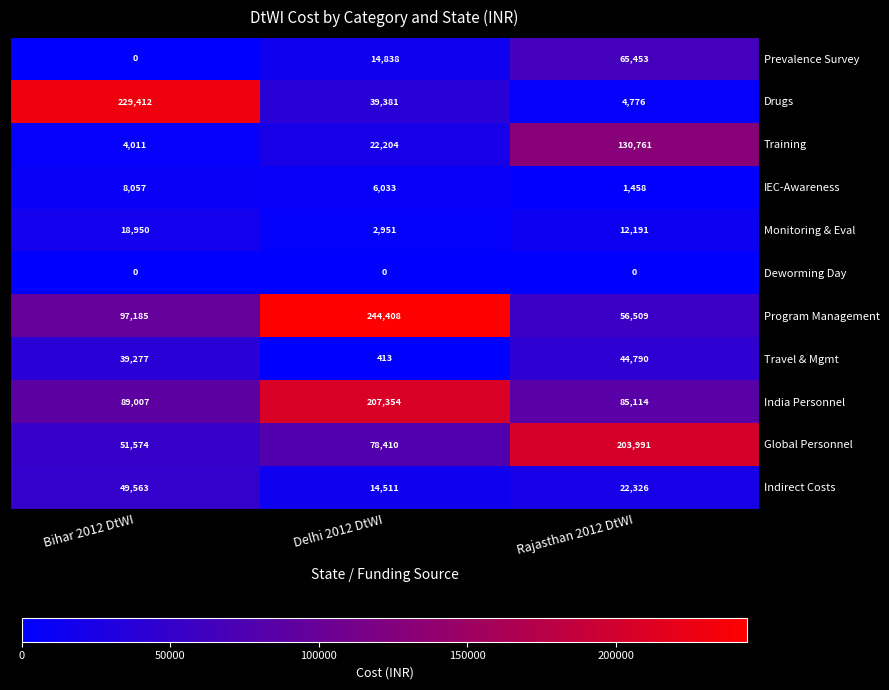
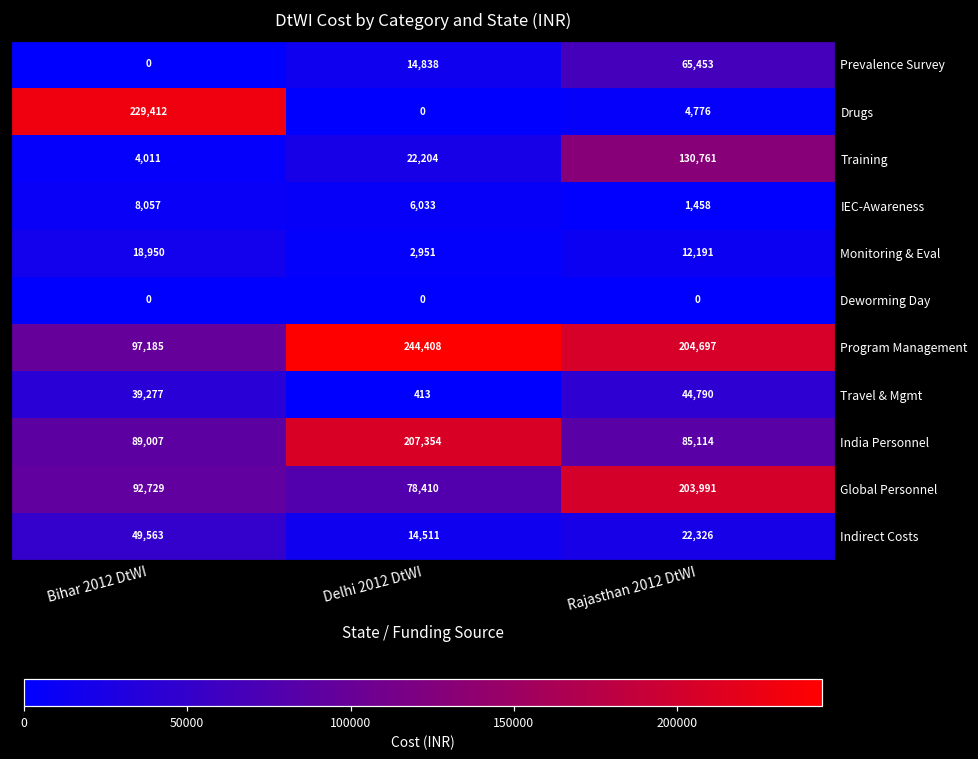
Drugs, Delhi 2012 DtWI: 39,381 -> 0
Program Management, Rajasthan 2012 DtWI: 56,509 -> 204,697
Global Personnel, Bihar 2012 DtWI: 51,574 -> 92,729
